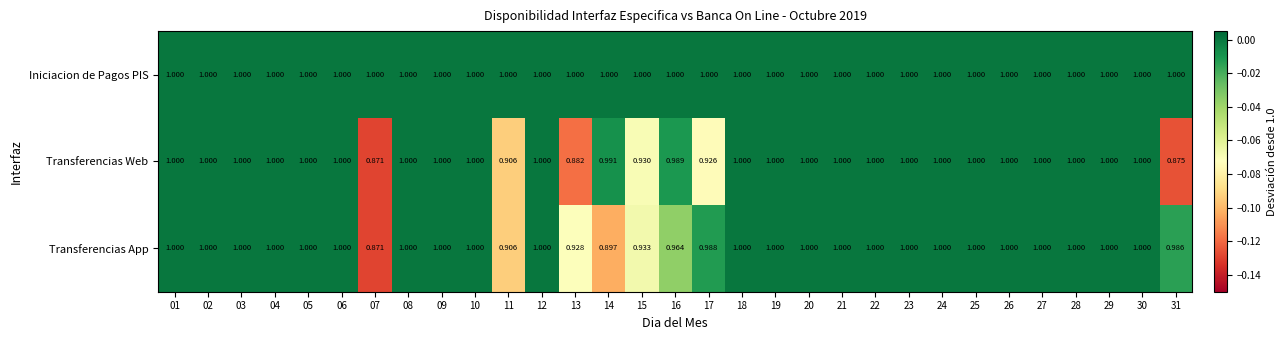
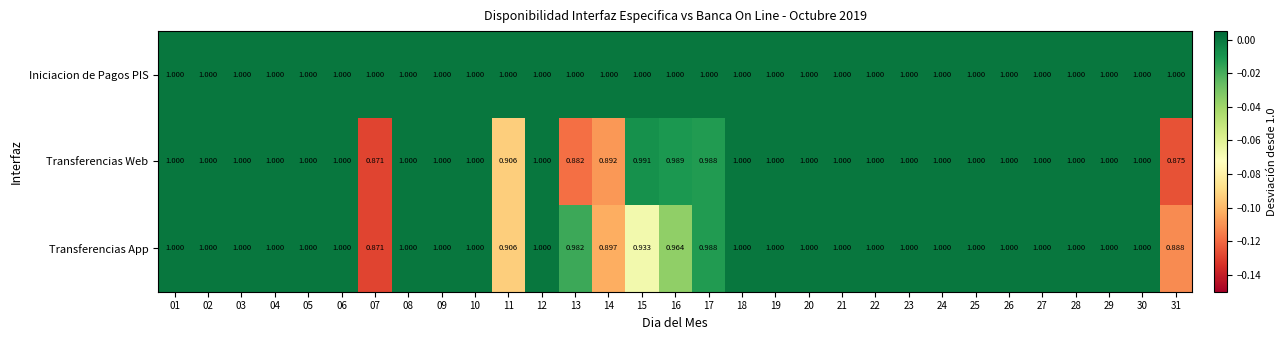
Transferencias Web, 14: 0.991 -> 0.892
Transferencias Web, 15: 0.930 -> 0.991
Transferencias Web, 17: 0.926 -> 0.988
Transferencias App, 13: 0.928 -> 0.982
Transferencias App, 31: 0.986 -> 0.888
